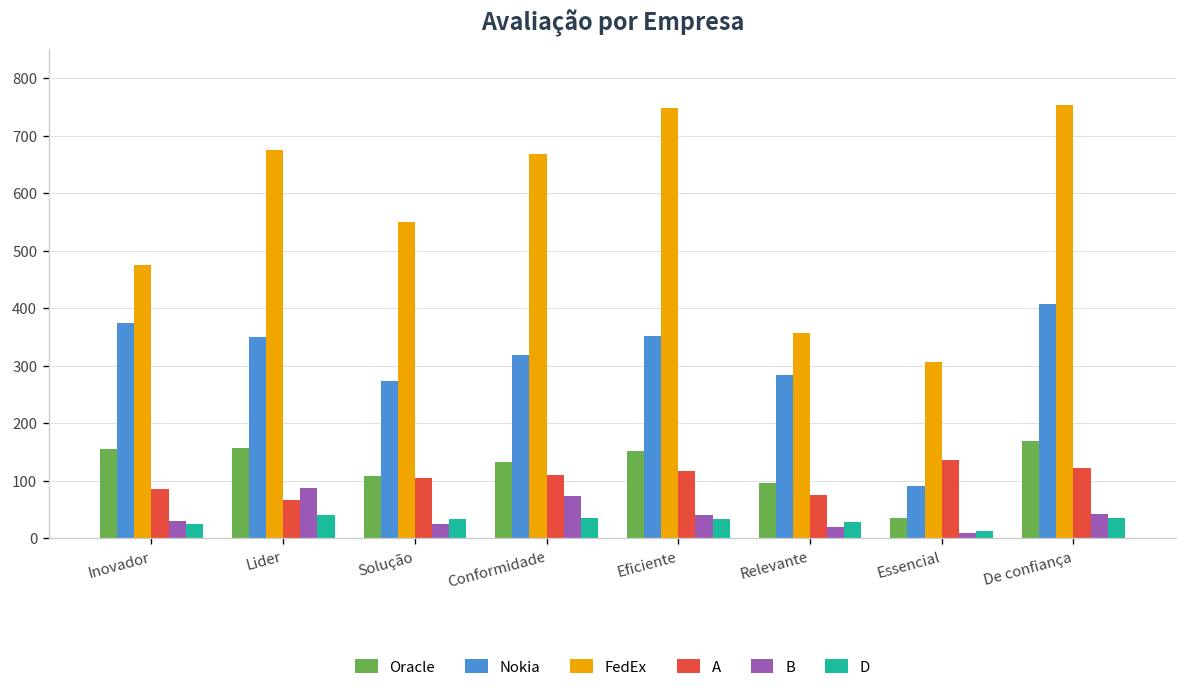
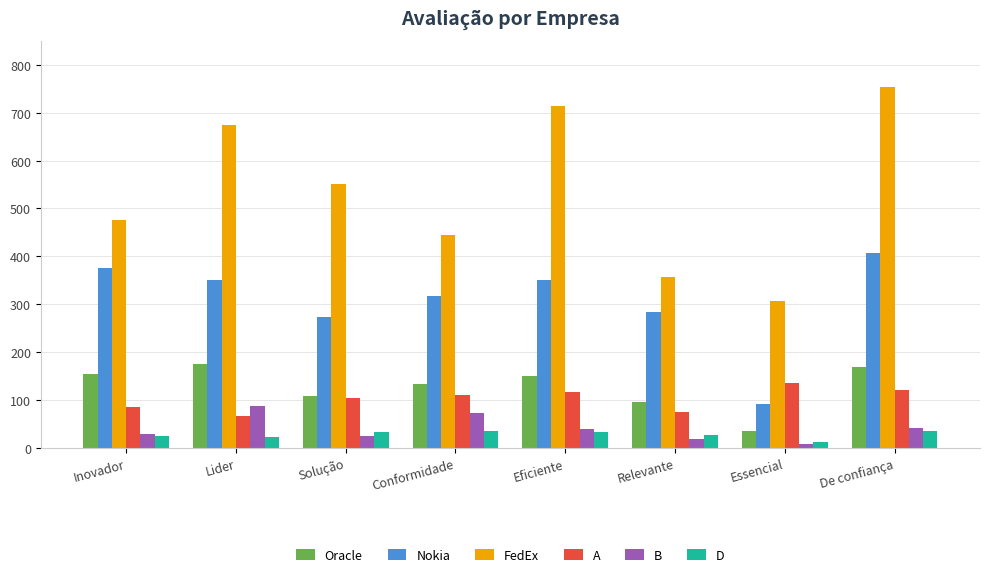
Oracle, Lider: 160 -> 180
D, Lider: 40 -> 20
FedEx, Conformidade: 670 -> 440
FedEx, Eficiente: 750 -> 710
